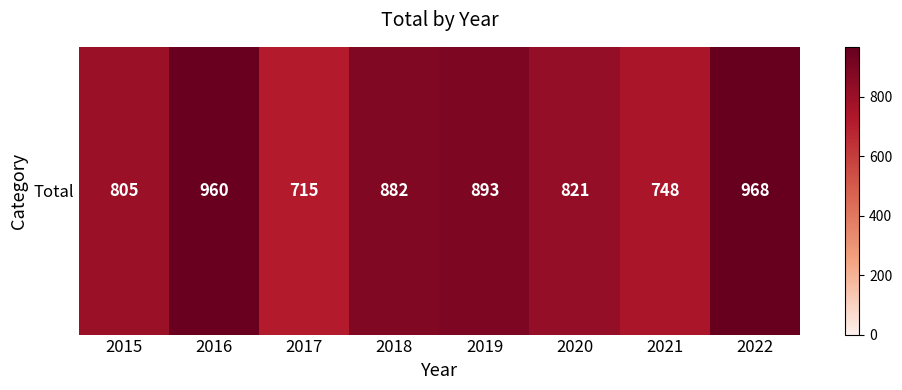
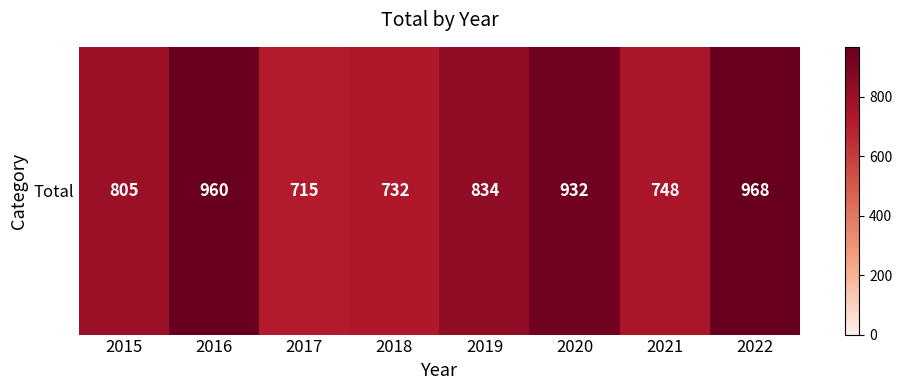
Total, 2018: 882 -> 732
Total, 2019: 893 -> 834
Total, 2020: 821 -> 932
